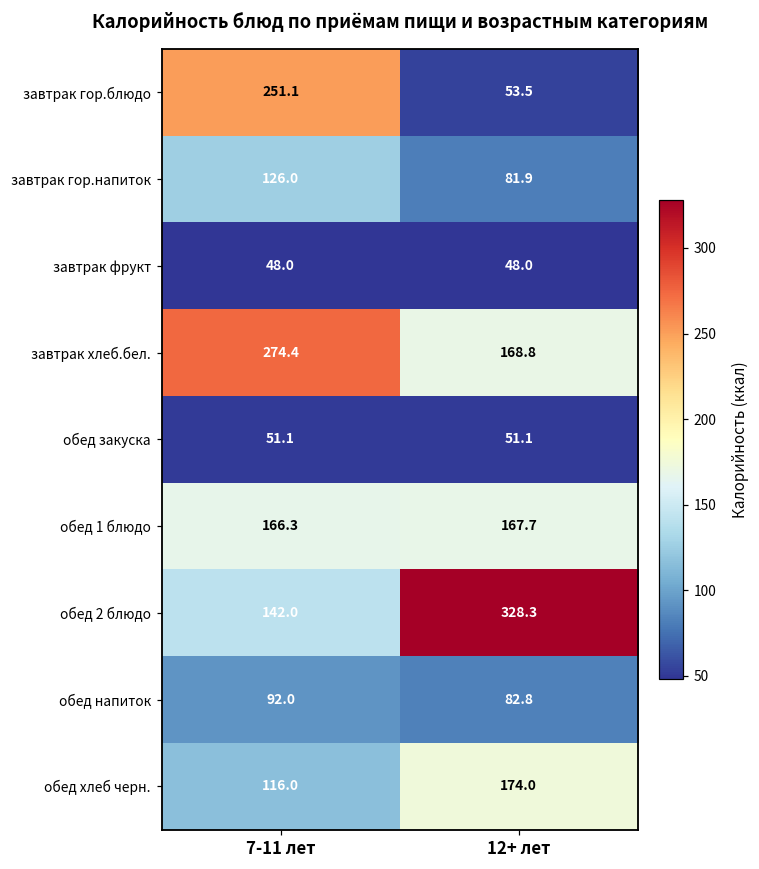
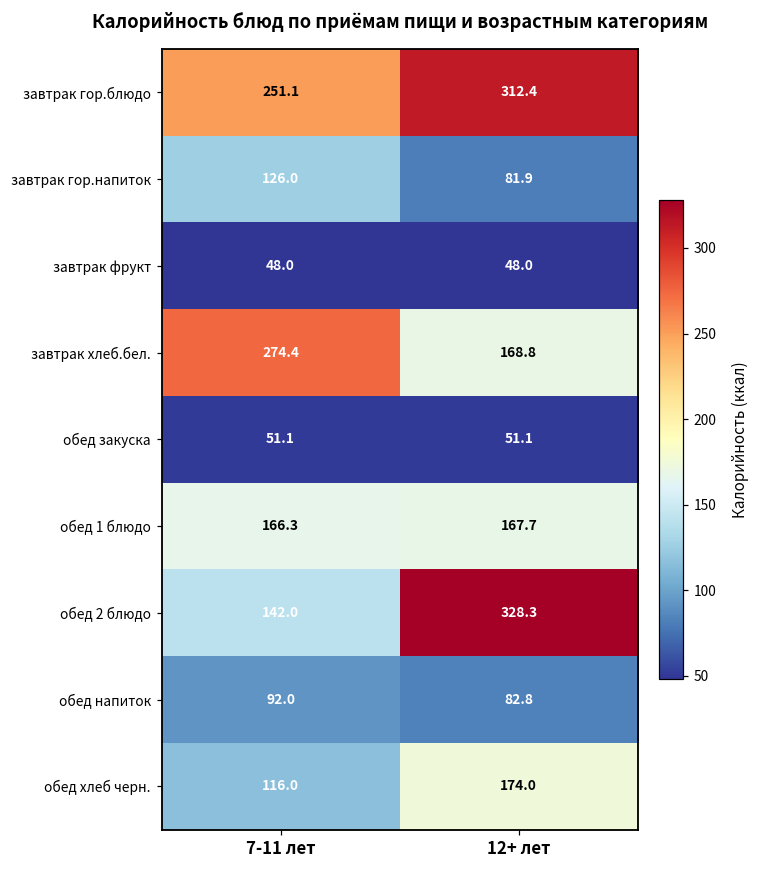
завтрак гор.блюдо, 12+ лет: 53.5 -> 312.4
